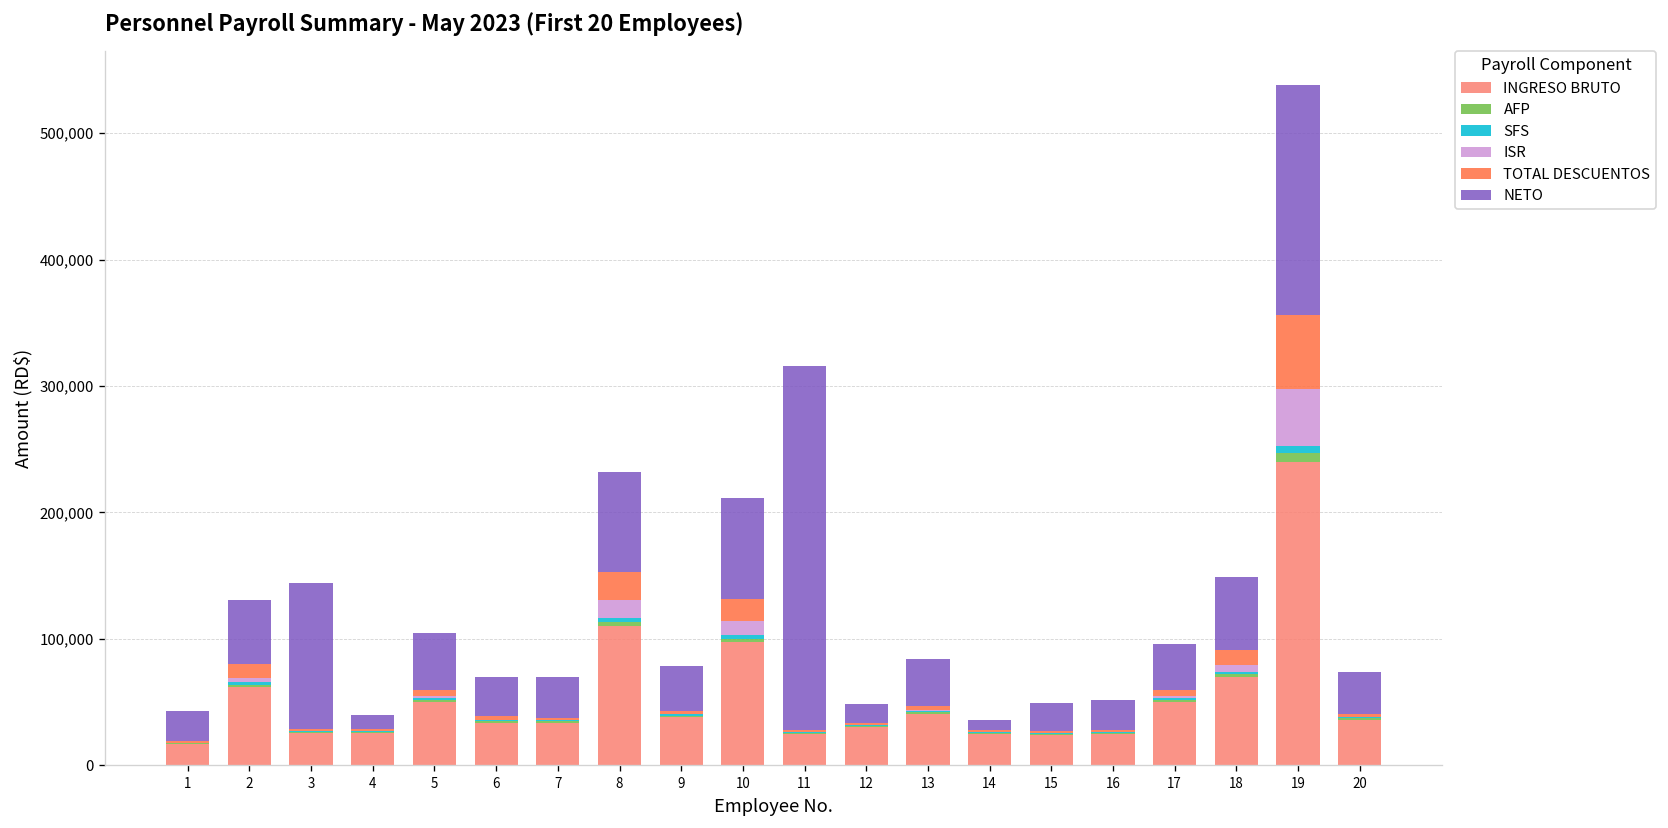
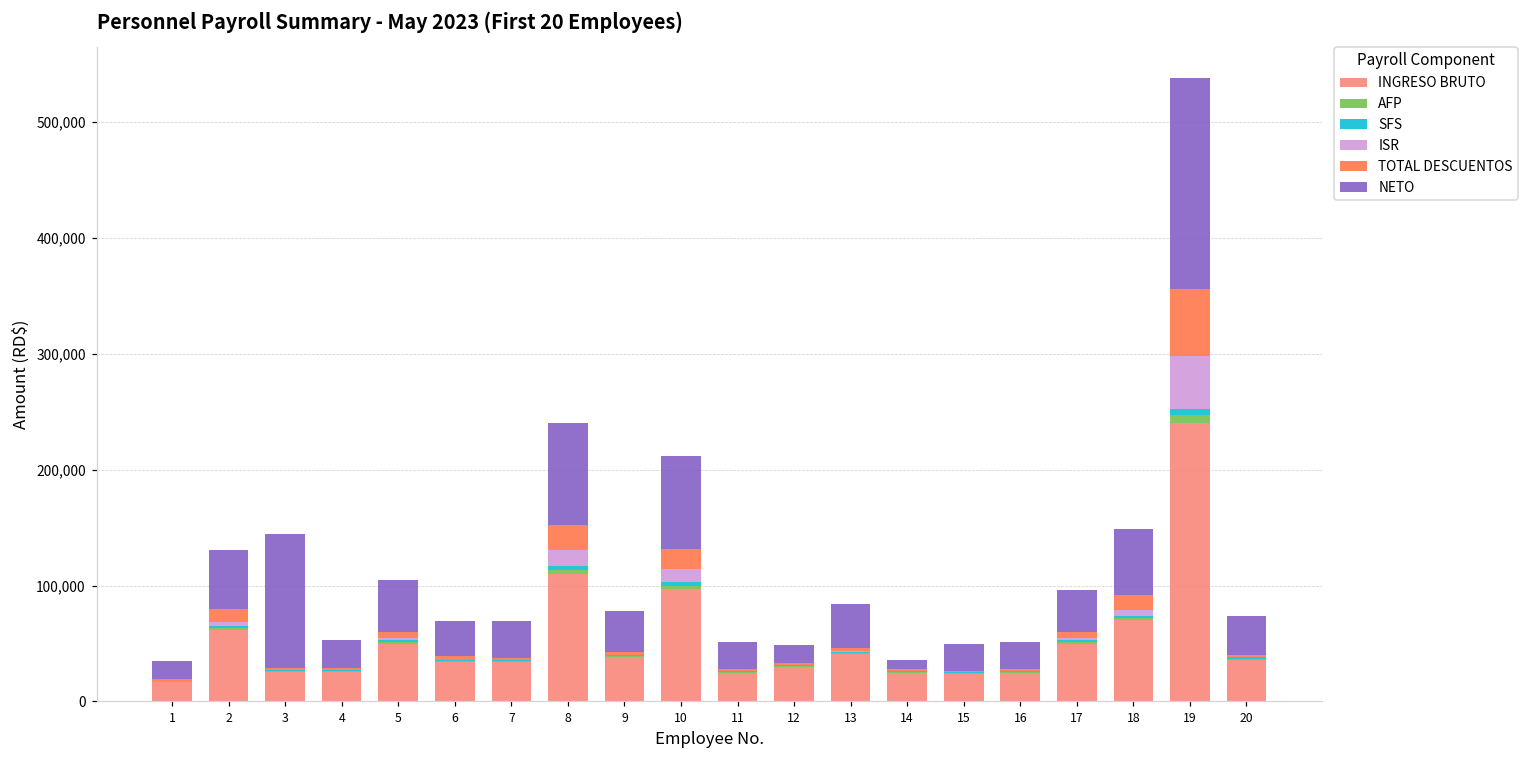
NETO, 1: 24,000 -> 16,000
NETO, 4: 11,000 -> 24,000
NETO, 8: 79,000 -> 88,000
NETO, 11: 288,000 -> 23,000
